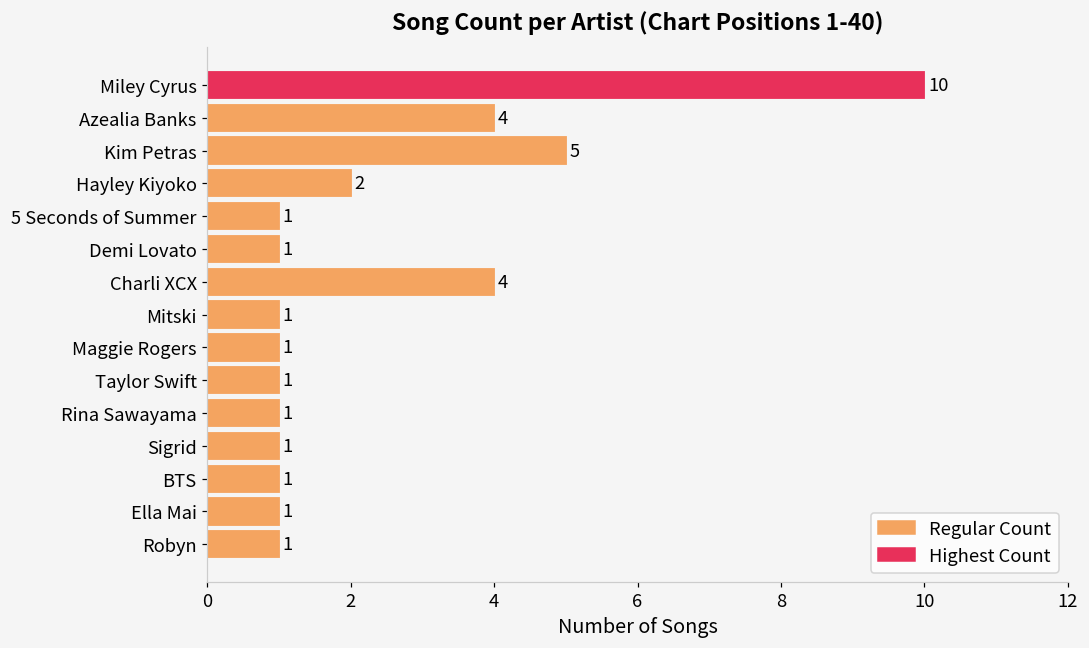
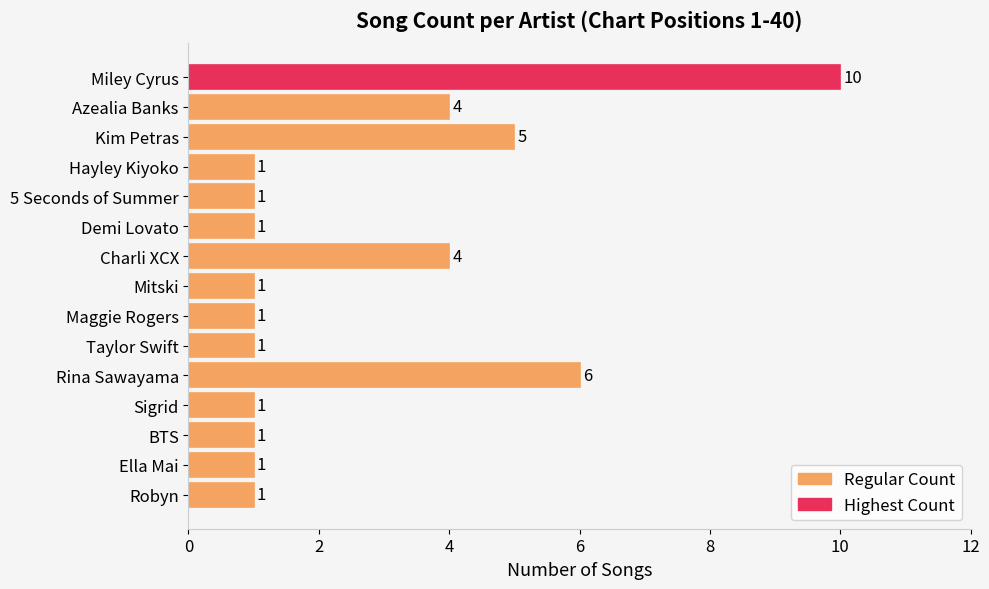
Hayley Kiyoko: 2 -> 1
Rina Sawayama: 1 -> 6
